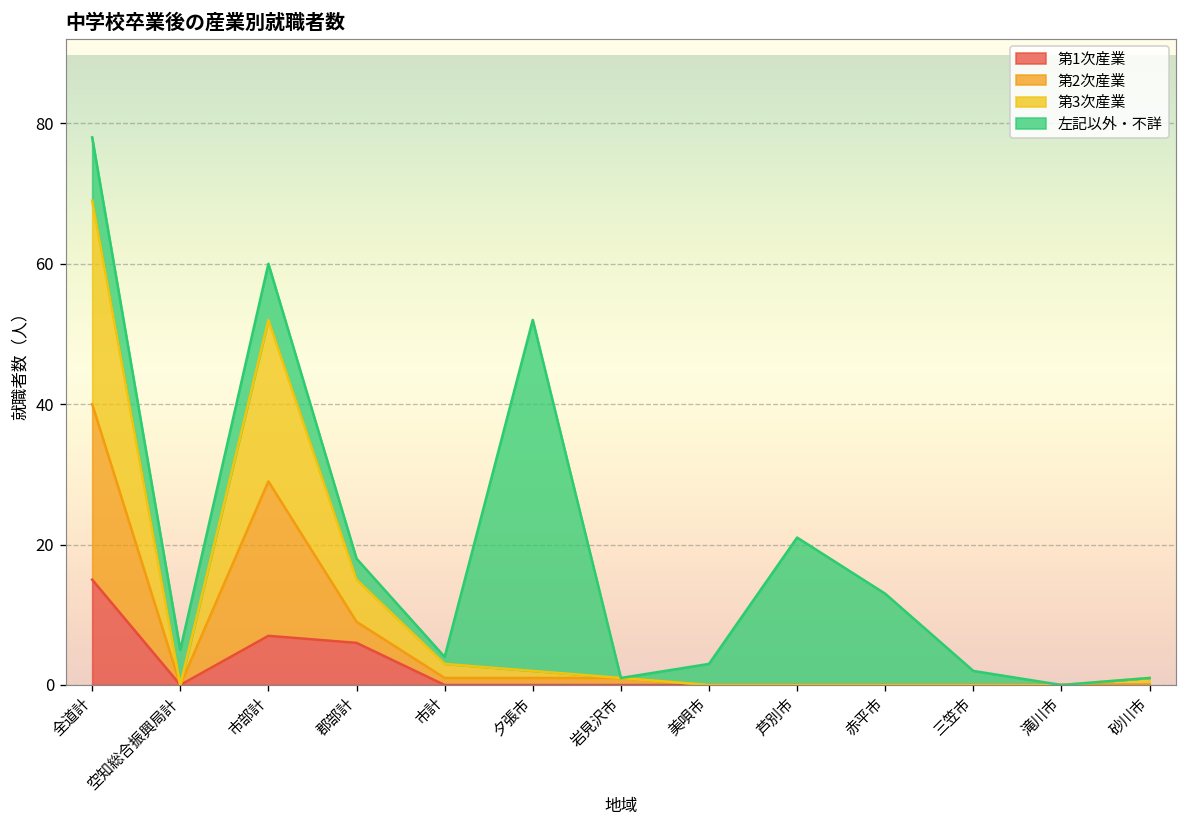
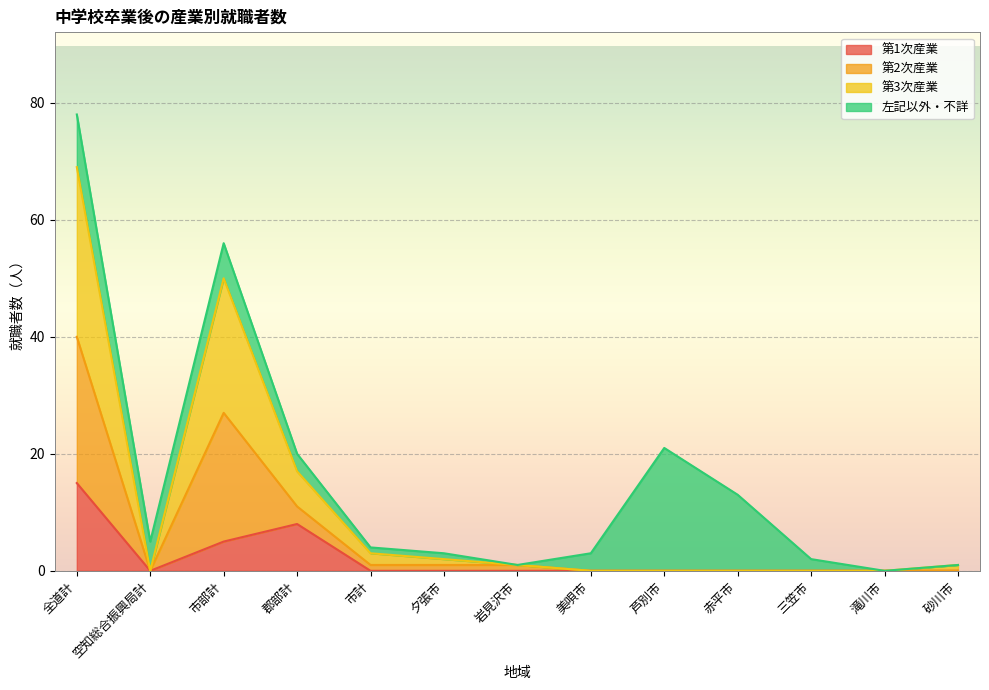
第1次産業, 市部計: 7 -> 5
左記以外・不詳, 市部計: 8 -> 6
第1次産業, 郡部計: 6 -> 8
左記以外・不詳, 夕張市: 50 -> 1
